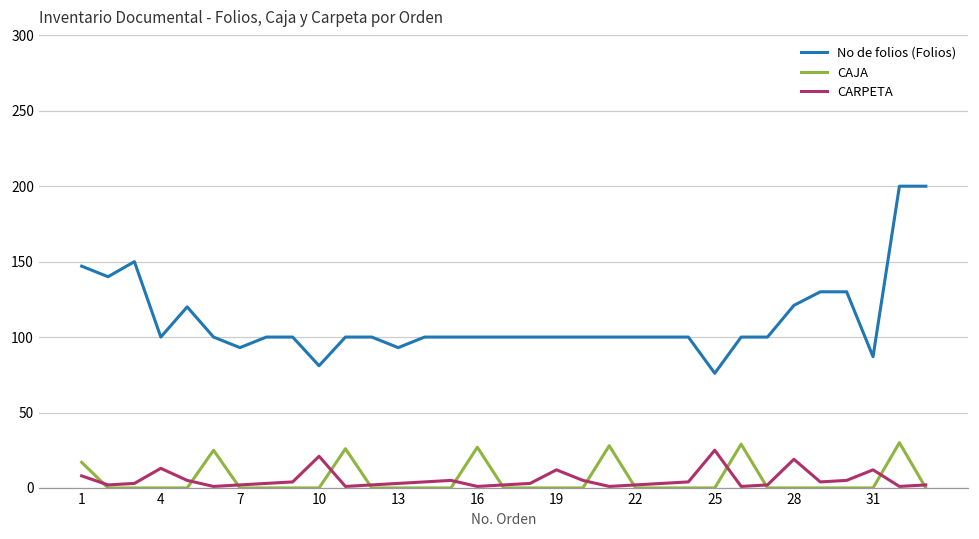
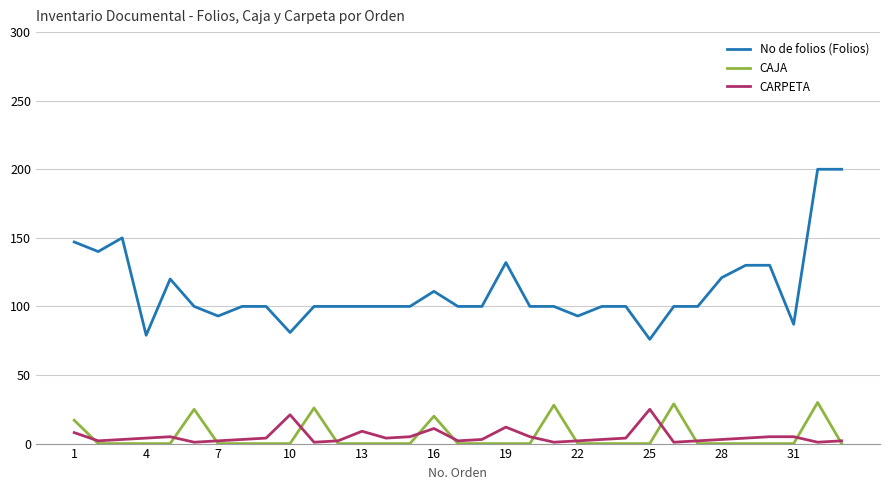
No de folios (Folios), 4: 100 -> 79
CARPETA, 4: 13 -> 4
No de folios (Folios), 13: 93 -> 100
CARPETA, 13: 3 -> 9
No de folios (Folios), 16: 100 -> 111
CAJA, 16: 27 -> 20
CARPETA, 16: 1 -> 11
No de folios (Folios), 19: 100 -> 132
No de folios (Folios), 22: 100 -> 93
CARPETA, 28: 19 -> 3
CARPETA, 31: 12 -> 5
